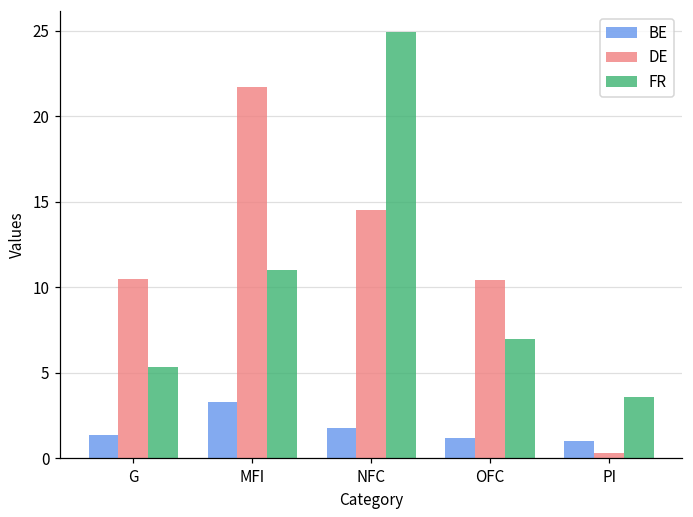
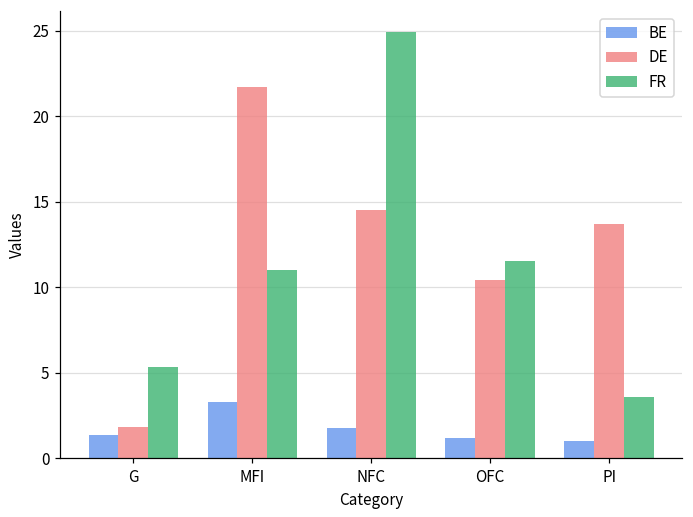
DE, G: 10.5 -> 1.8
FR, OFC: 7.0 -> 11.6
DE, PI: 0.3 -> 13.7
